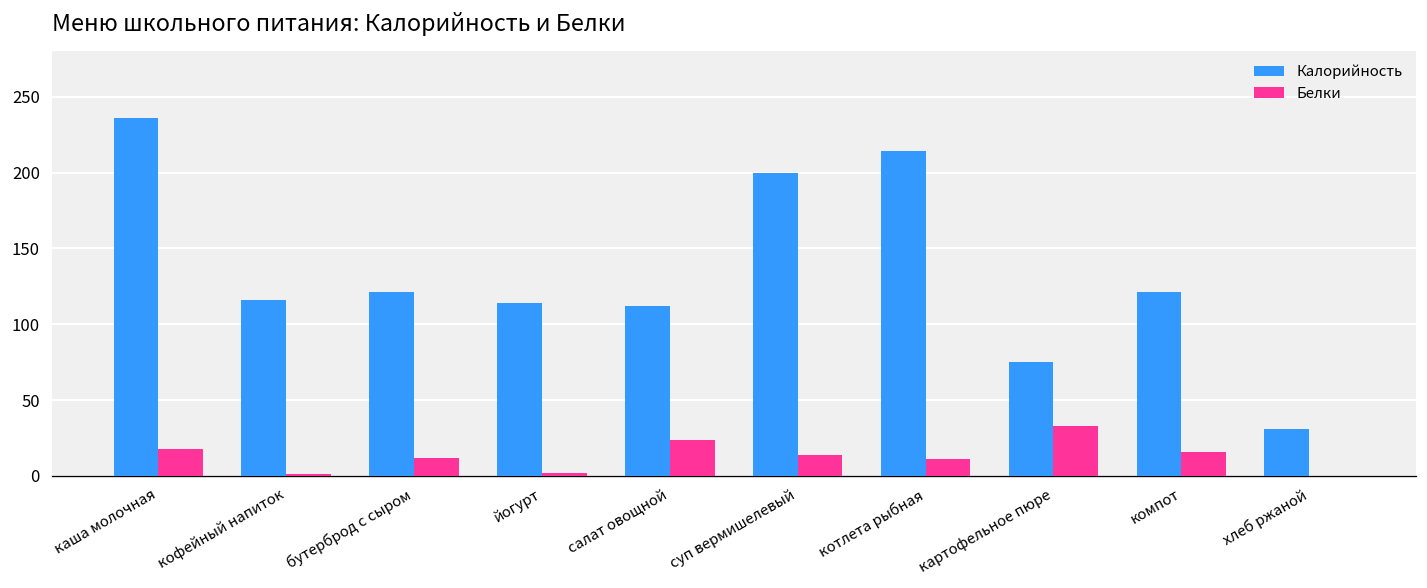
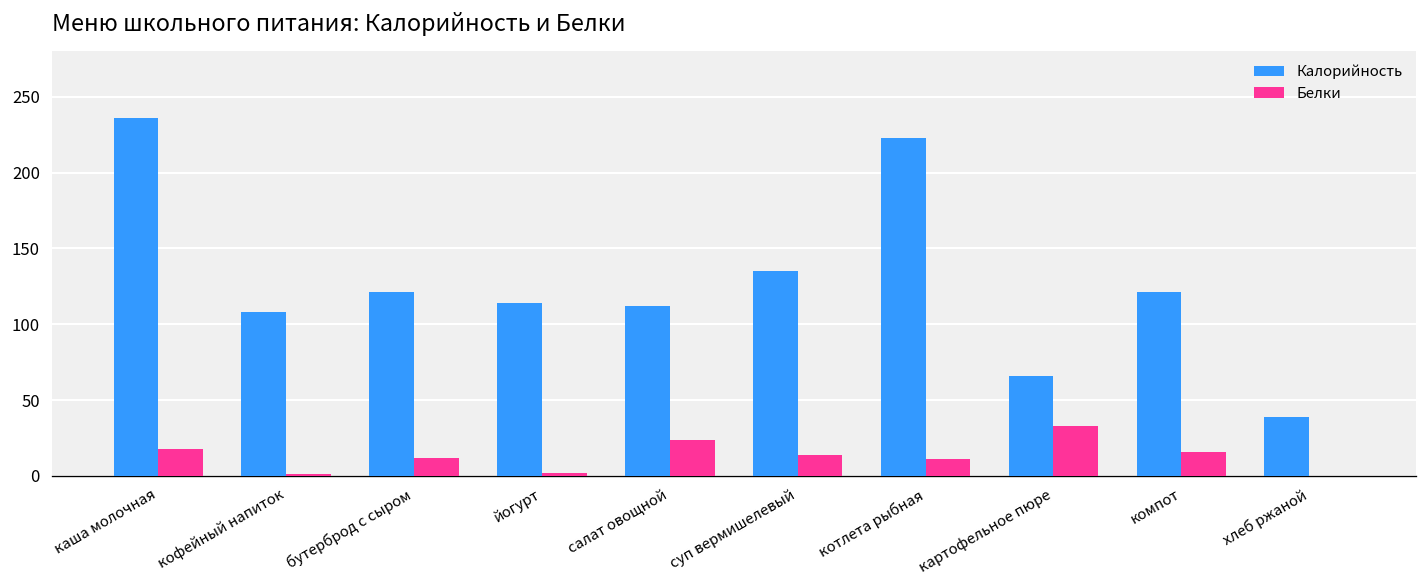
Калорийность, кофейный напиток: 116 -> 108
Калорийность, суп вермишелевый: 200 -> 135
Калорийность, котлета рыбная: 214 -> 223
Калорийность, картофельное пюре: 75 -> 66
Калорийность, хлеб ржаной: 31 -> 39
